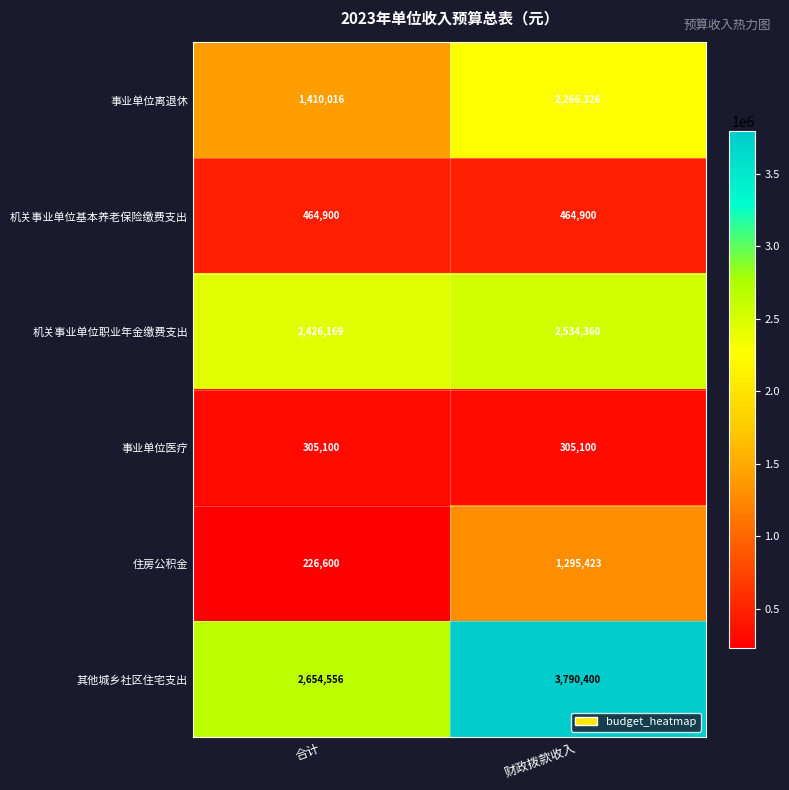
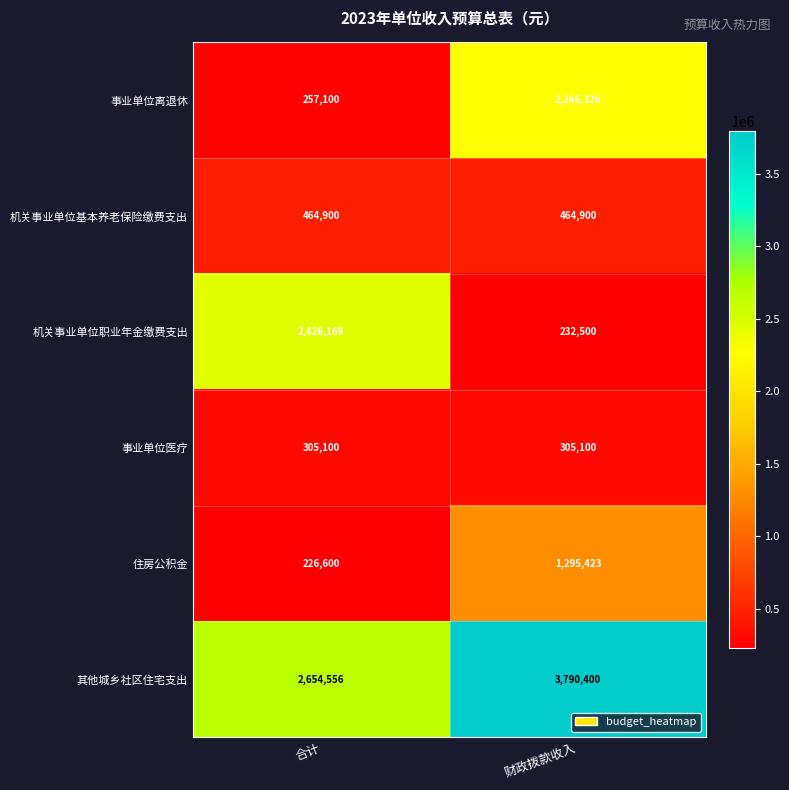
事业单位离退休, 合计: 1,410,016 -> 257,100
机关事业单位职业年金缴费支出, 财政拨款收入: 2,534,360 -> 232,500
